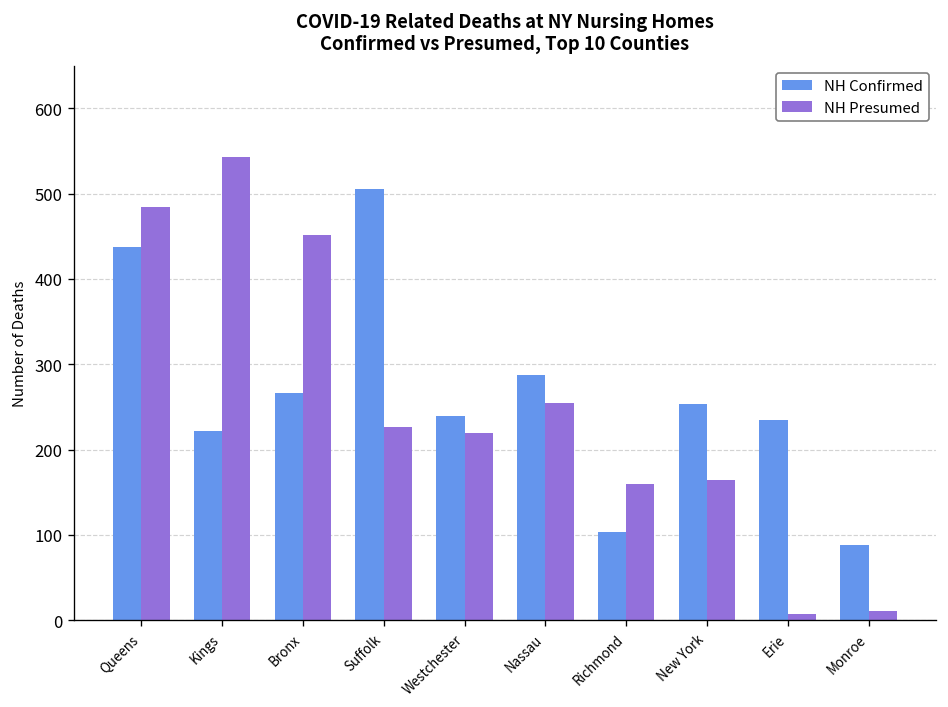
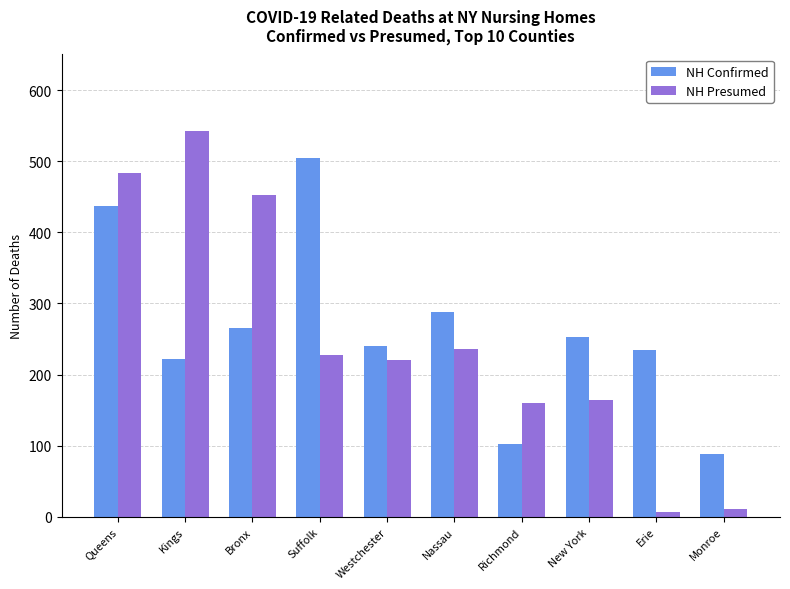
NH Presumed, Nassau: 260 -> 240
